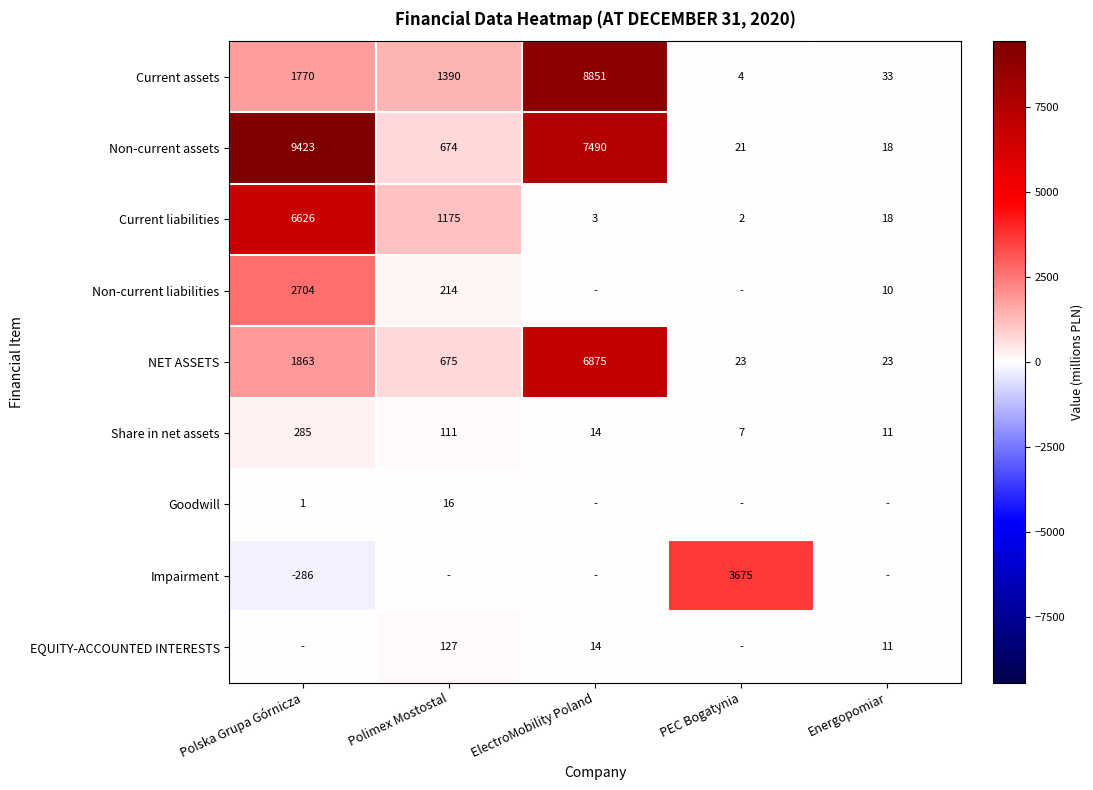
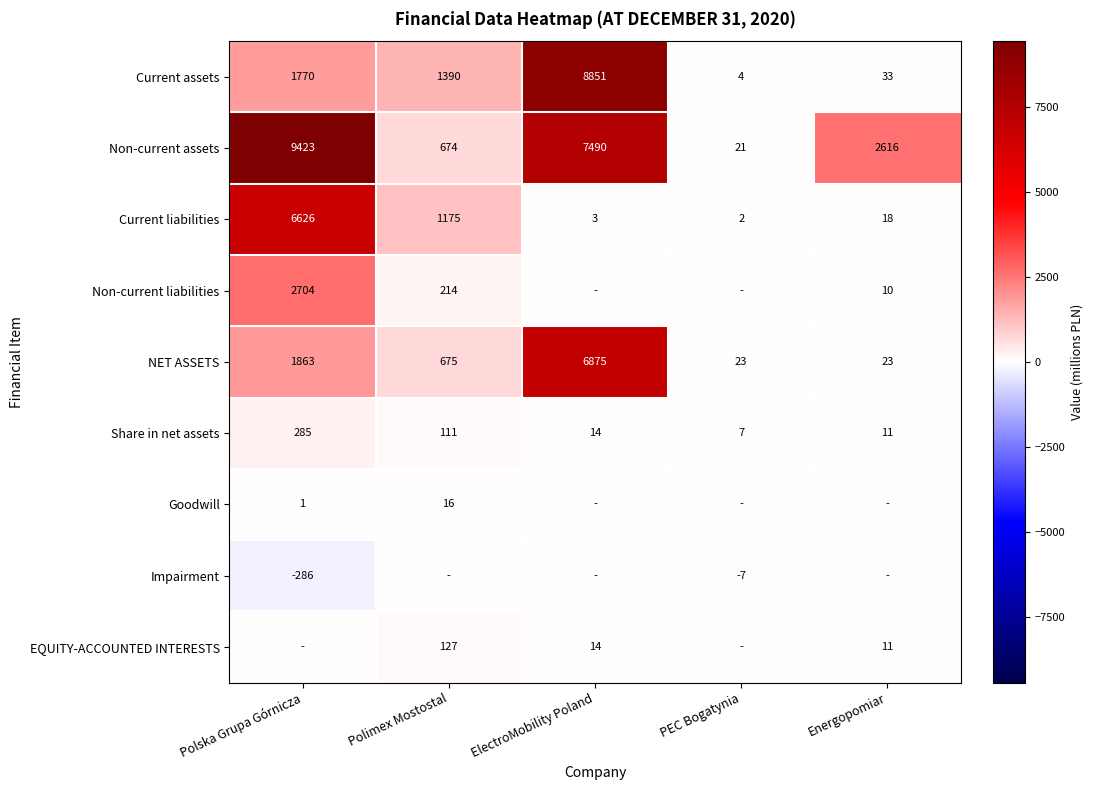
Non-current assets, Energopomiar: 18 -> 2616
Impairment, PEC Bogatynia: 3675 -> -7
